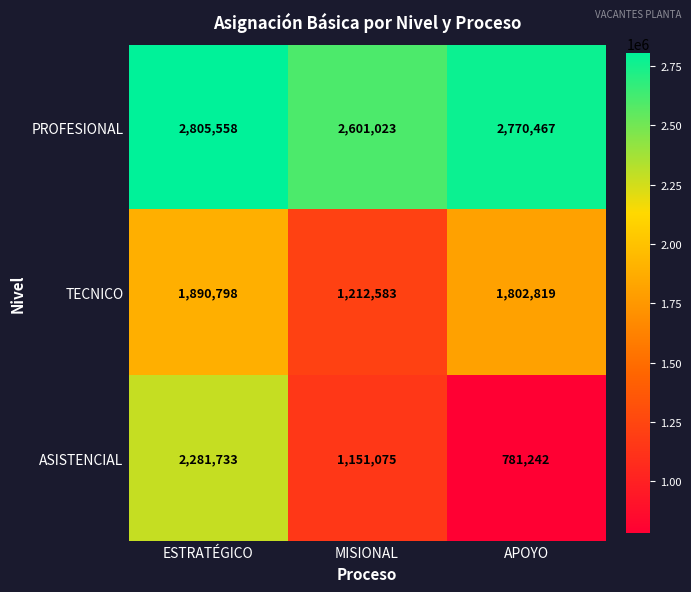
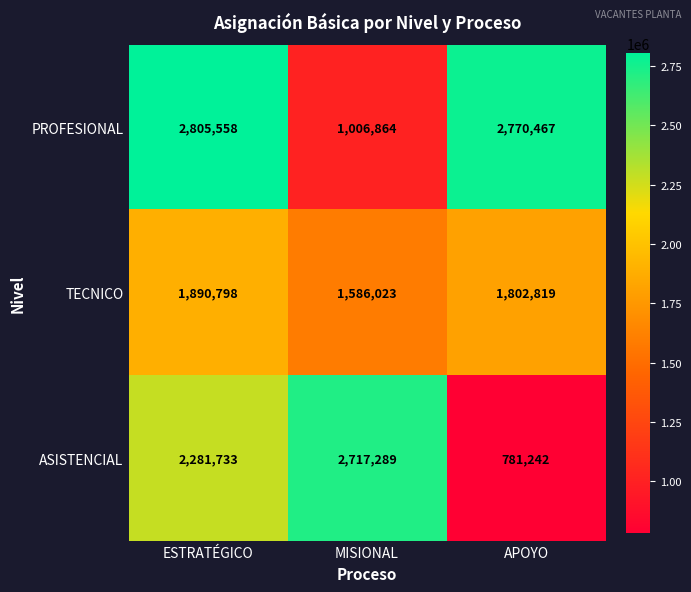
PROFESIONAL, MISIONAL: 2,601,023 -> 1,006,864
TECNICO, MISIONAL: 1,212,583 -> 1,586,023
ASISTENCIAL, MISIONAL: 1,151,075 -> 2,717,289
